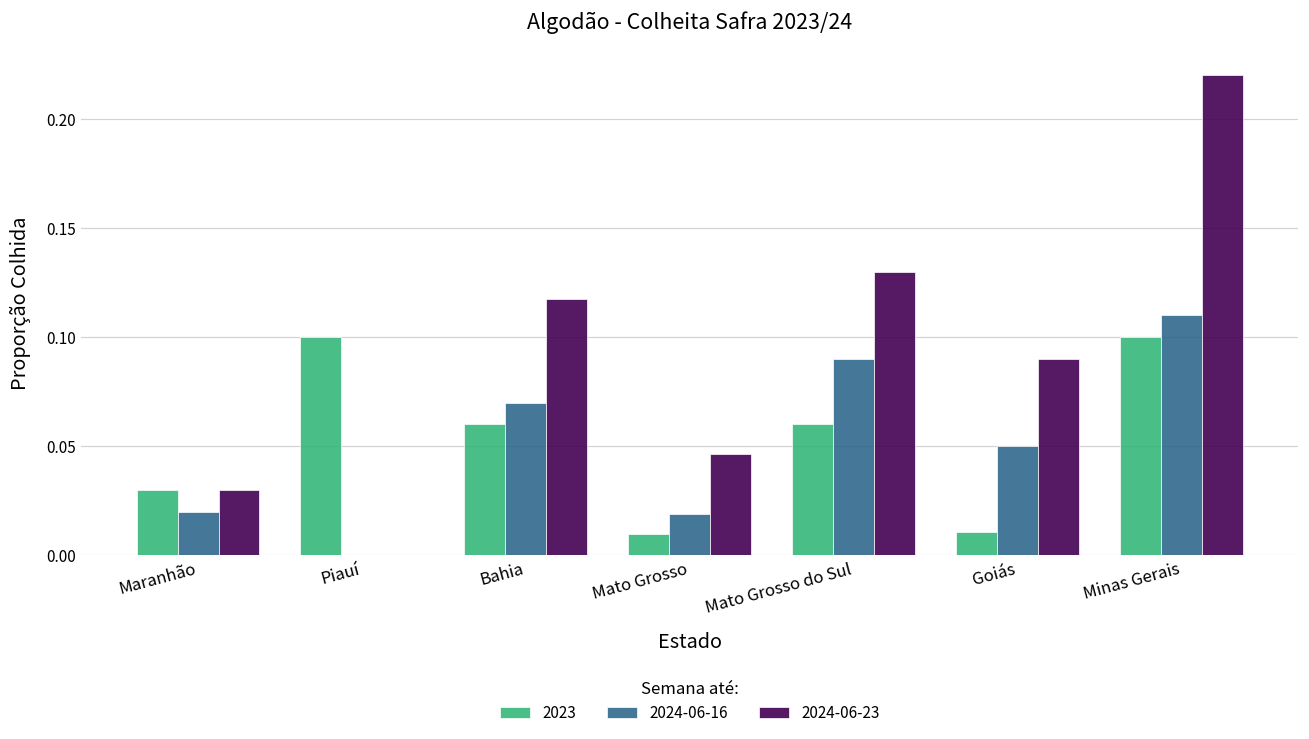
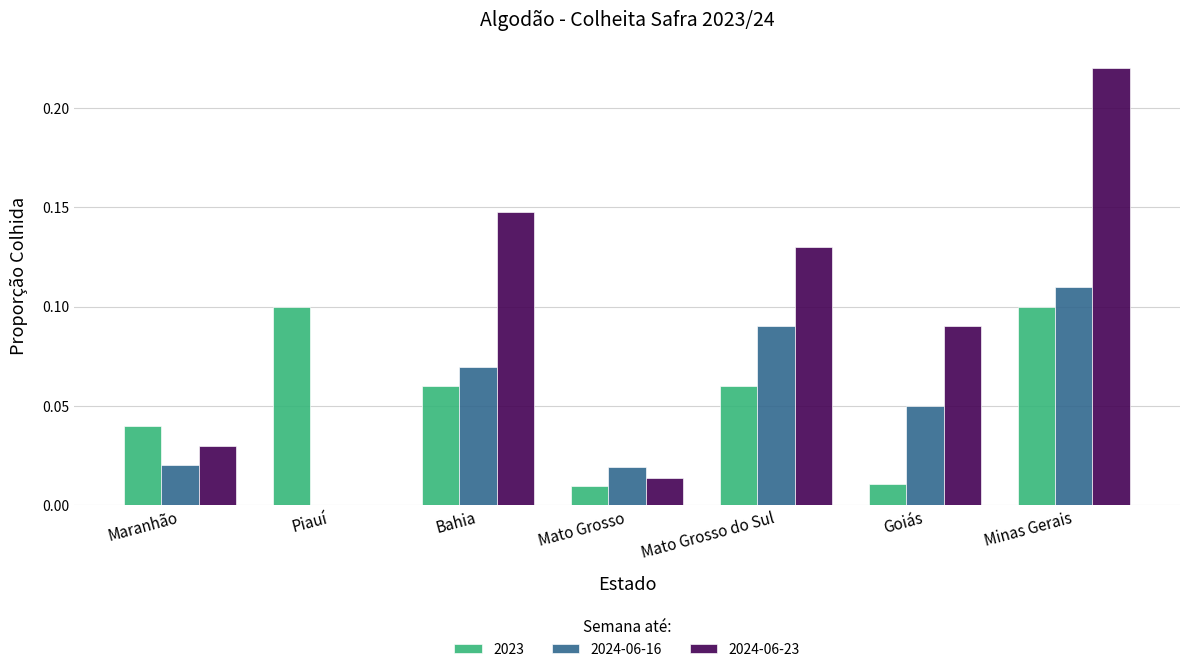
2023, Maranhão: 0.03 -> 0.04
2024-06-23, Bahia: 0.118 -> 0.148
2024-06-23, Mato Grosso: 0.046 -> 0.014
